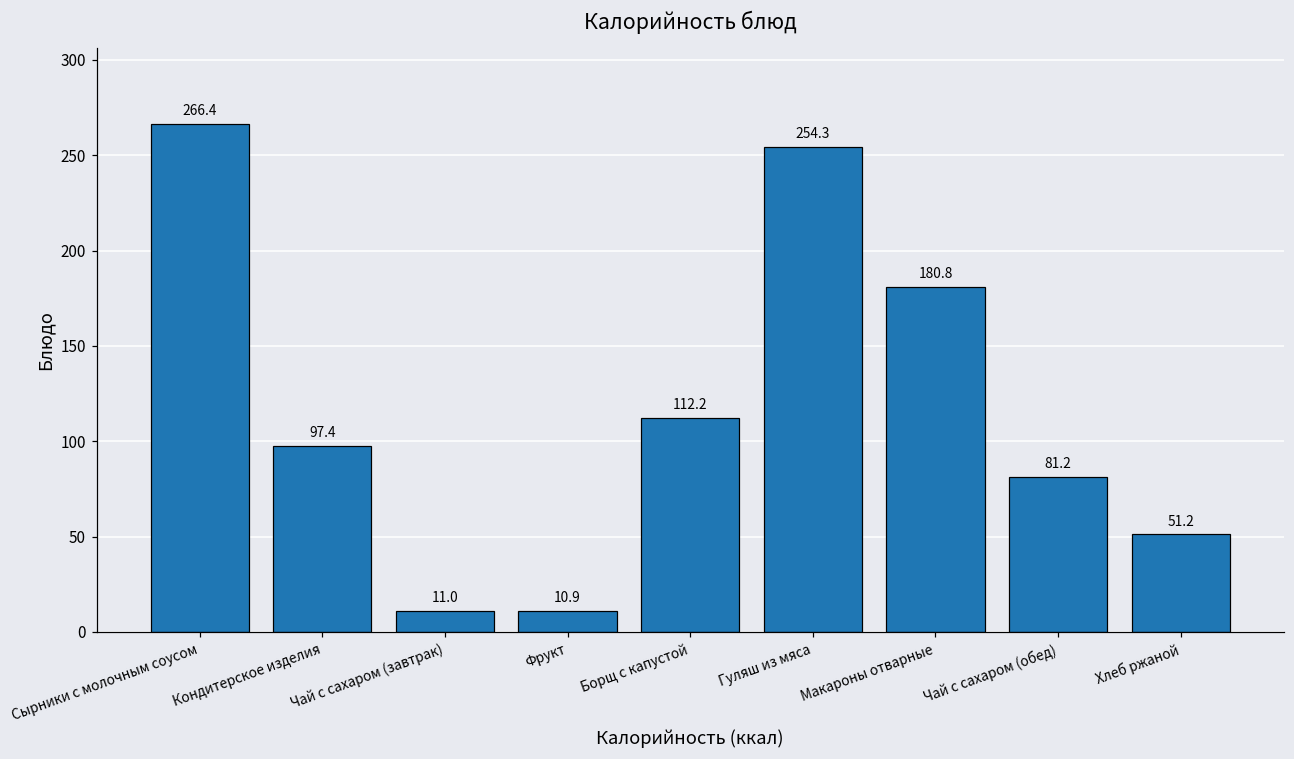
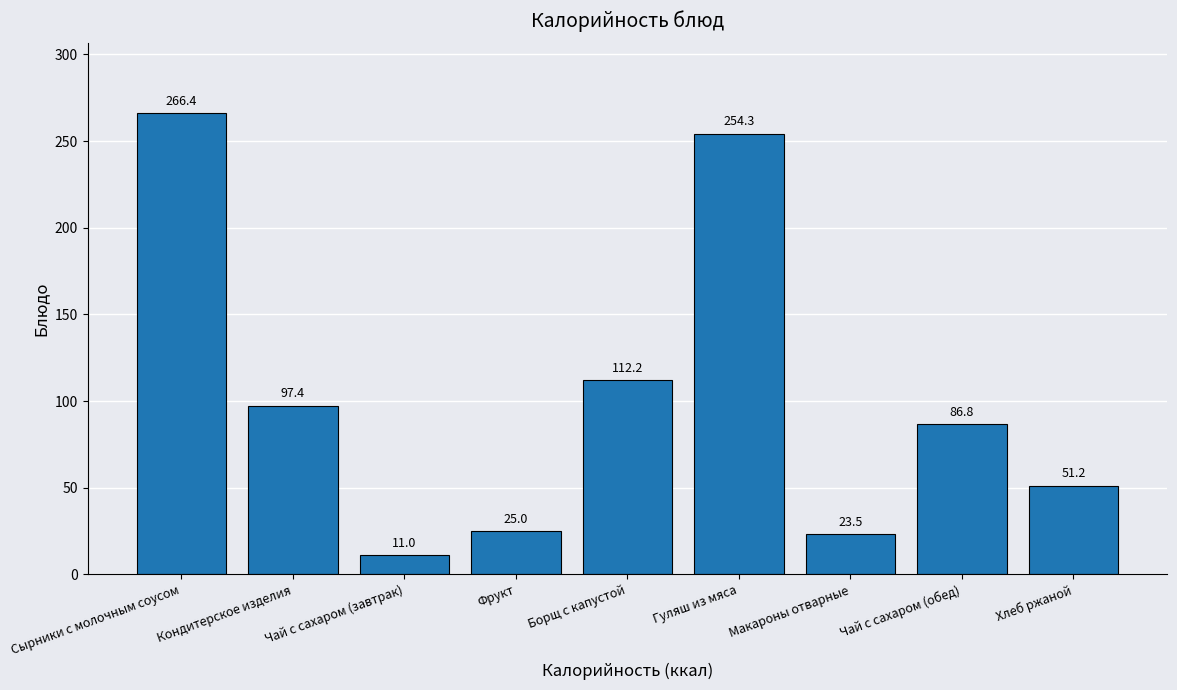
Фрукт: 10.9 -> 25.0
Макароны отварные: 180.8 -> 23.5
Чай с сахаром (обед): 81.2 -> 86.8
